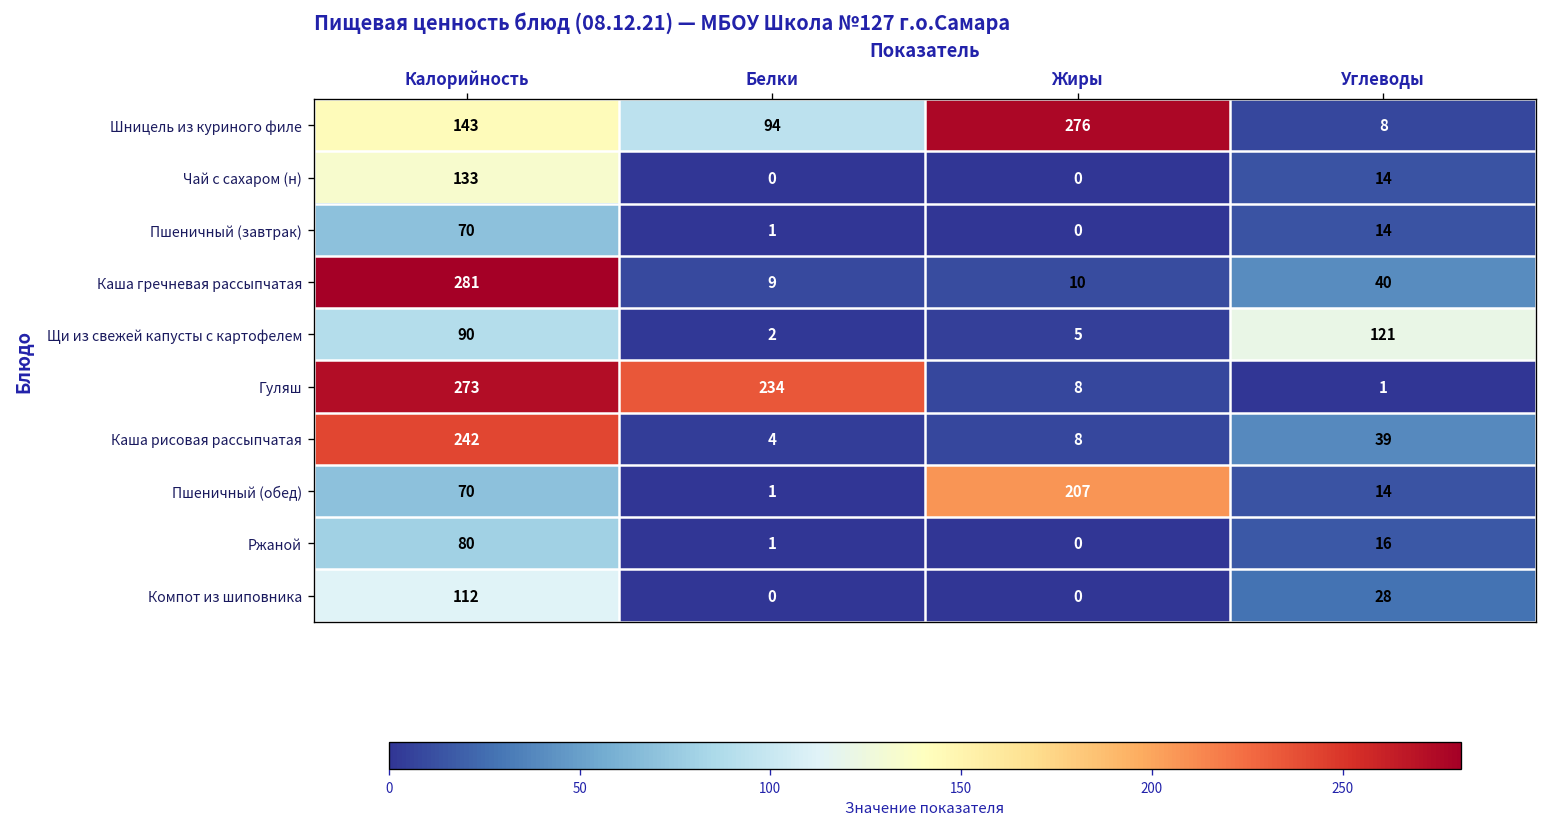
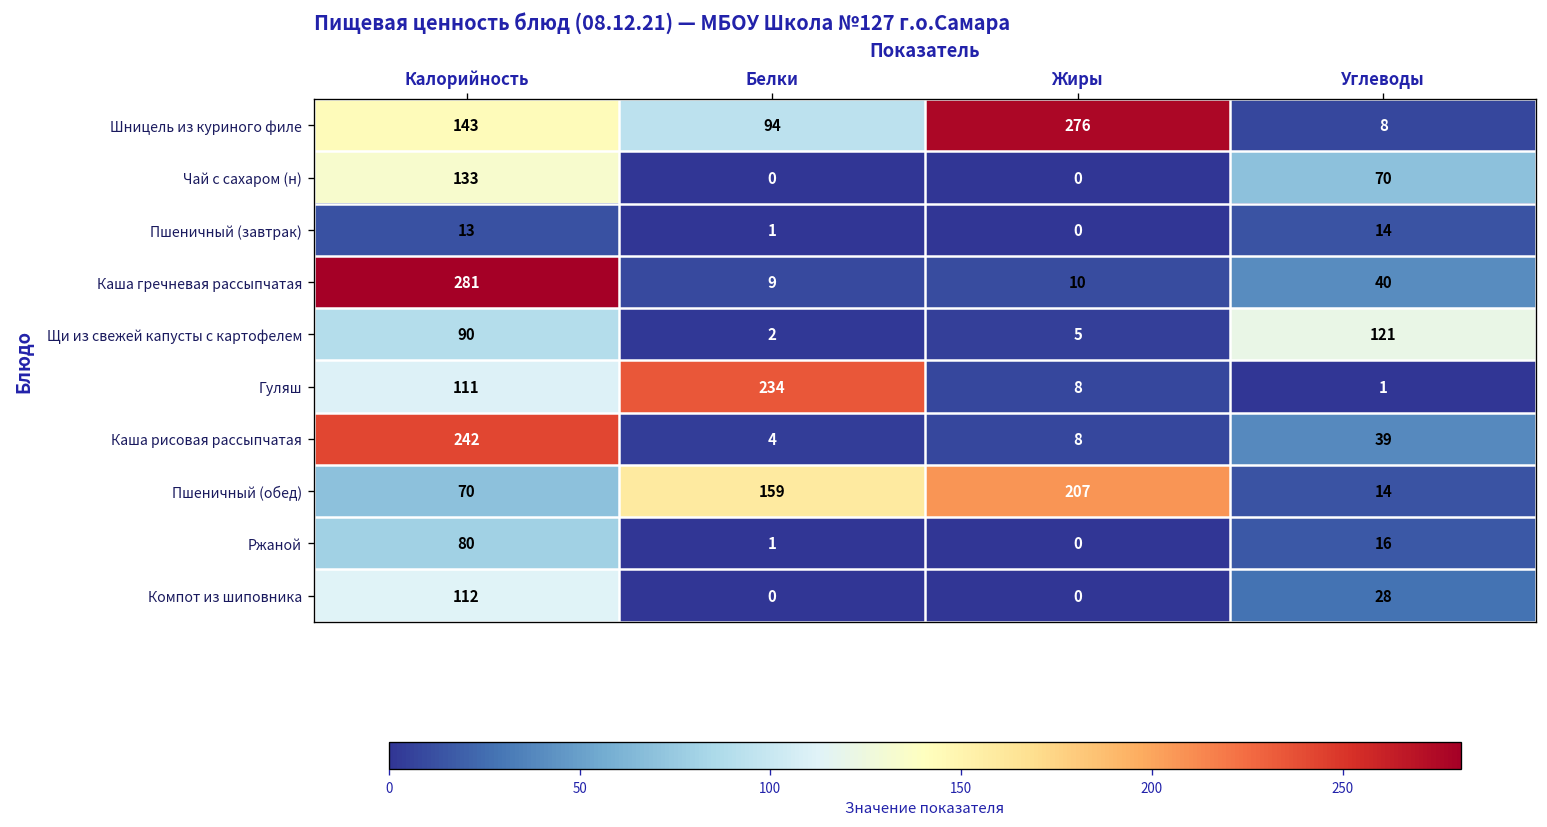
Чай с сахаром (н), Углеводы: 14 -> 70
Пшеничный (завтрак), Калорийность: 70 -> 13
Гуляш, Калорийность: 273 -> 111
Пшеничный (обед), Белки: 1 -> 159
